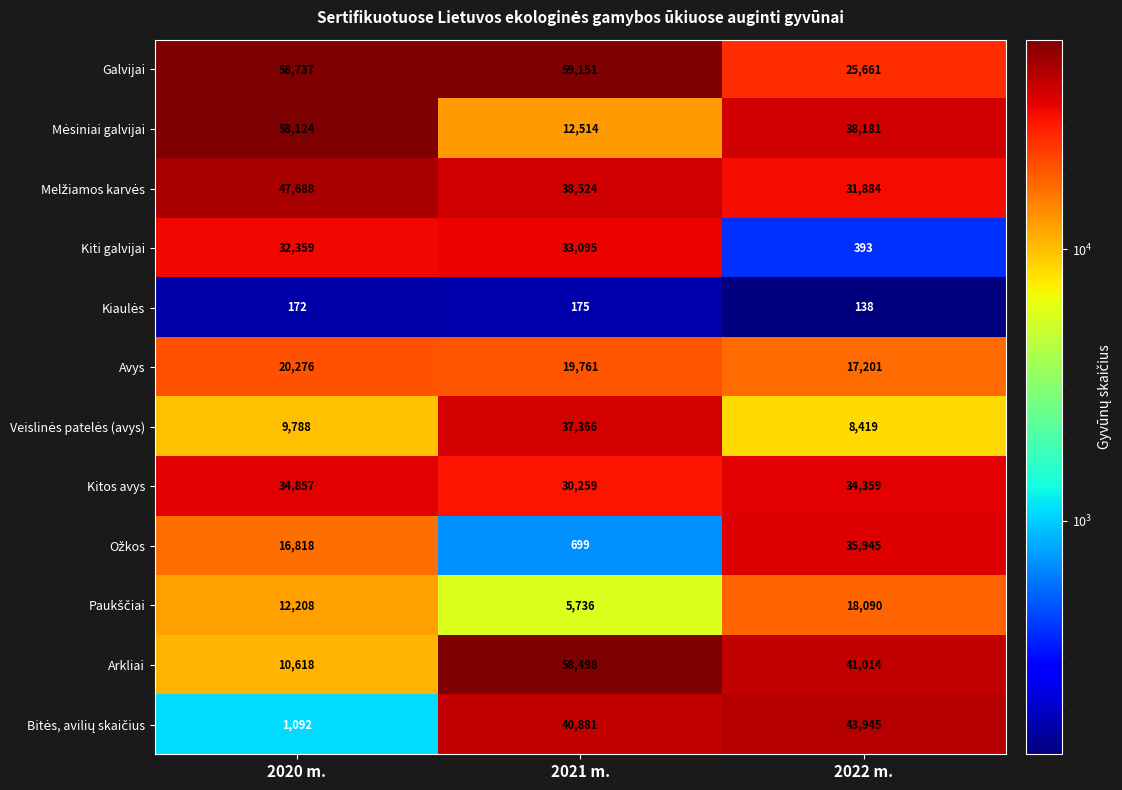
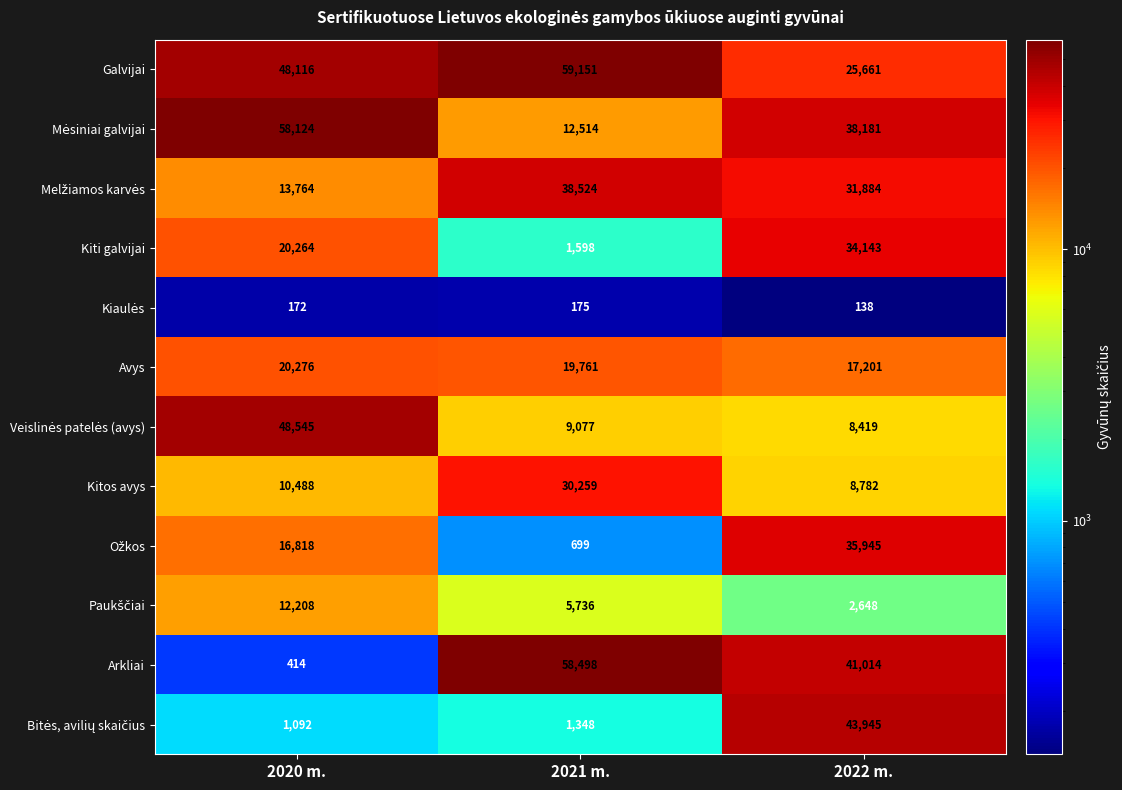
Galvijai, 2020 m.: 58,737 -> 48,116
Melžiamos karvės, 2020 m.: 47,688 -> 13,764
Kiti galvijai, 2020 m.: 32,359 -> 20,264
Kiti galvijai, 2021 m.: 33,095 -> 1,598
Kiti galvijai, 2022 m.: 393 -> 34,143
Veislinės patelės (avys), 2020 m.: 9,788 -> 48,545
Veislinės patelės (avys), 2021 m.: 37,366 -> 9,077
Kitos avys, 2020 m.: 34,857 -> 10,488
Kitos avys, 2022 m.: 34,359 -> 8,782
Paukščiai, 2022 m.: 18,090 -> 2,648
Arkliai, 2020 m.: 10,618 -> 414
Bitės, avilių skaičius, 2021 m.: 40,881 -> 1,348
